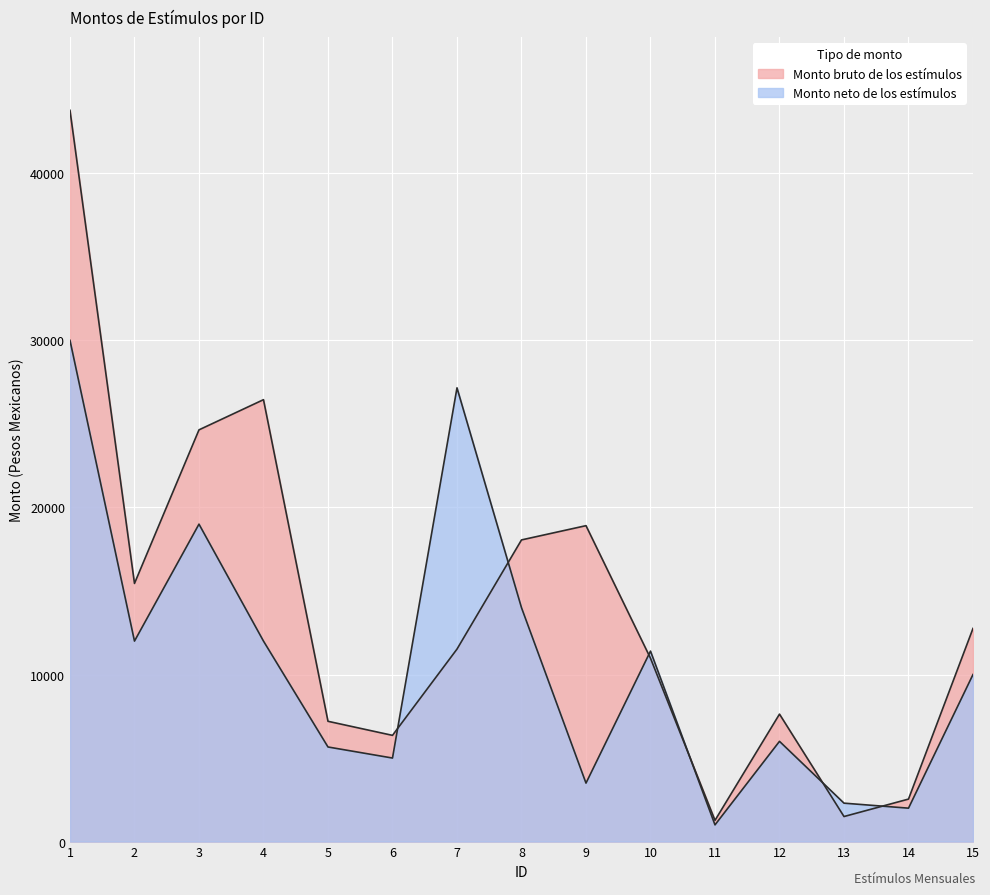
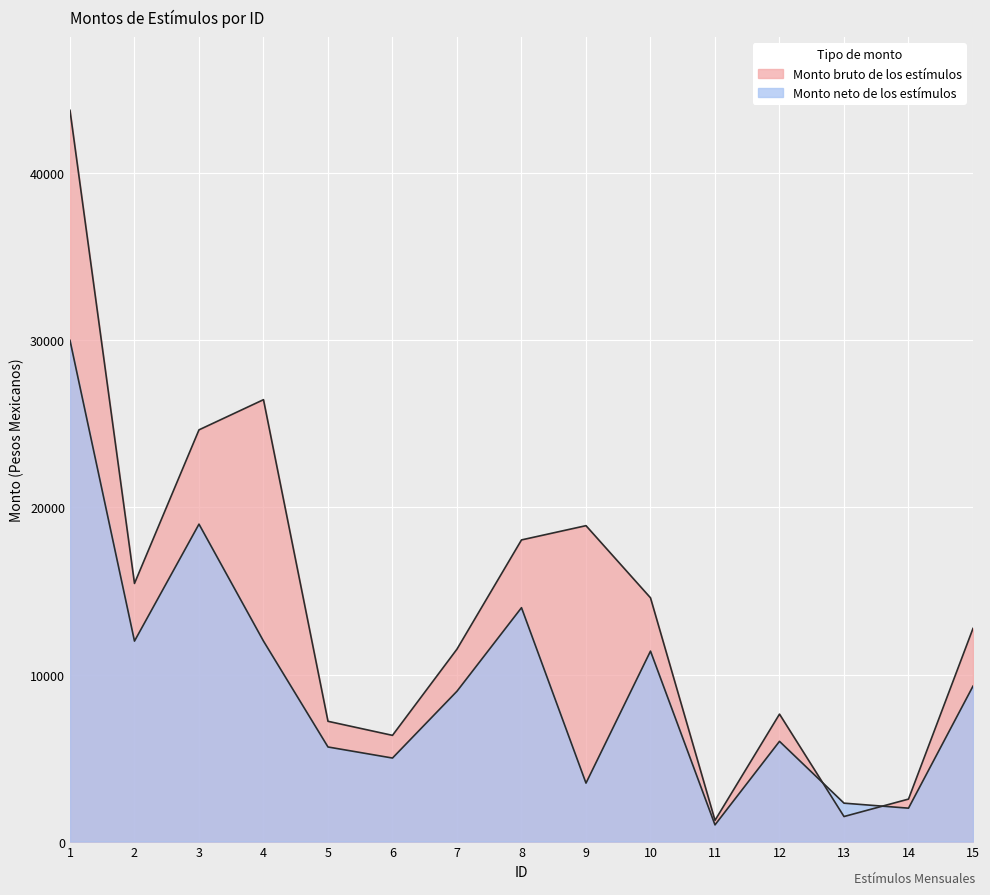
Monto neto de los estímulos, 7: 27200 -> 9000
Monto bruto de los estímulos, 10: 11000 -> 14600
Monto neto de los estímulos, 15: 10000 -> 9300
